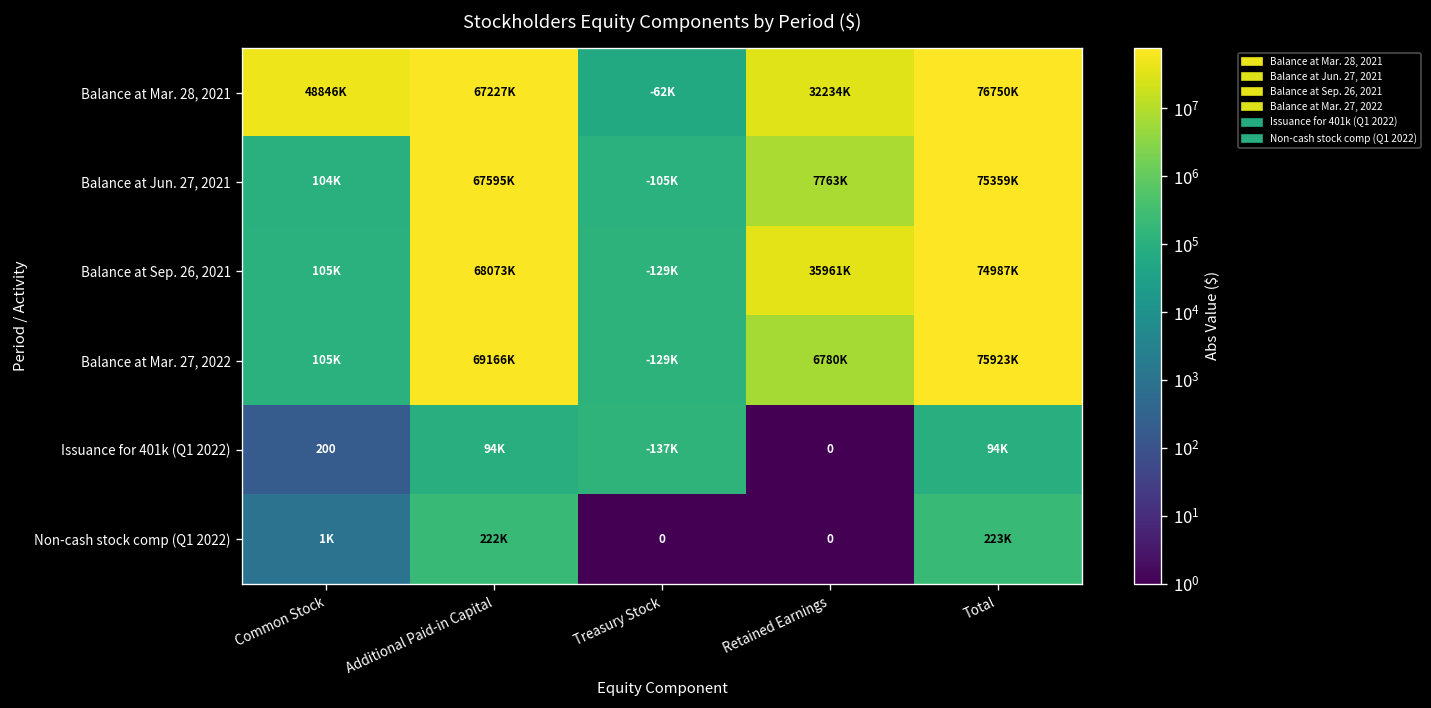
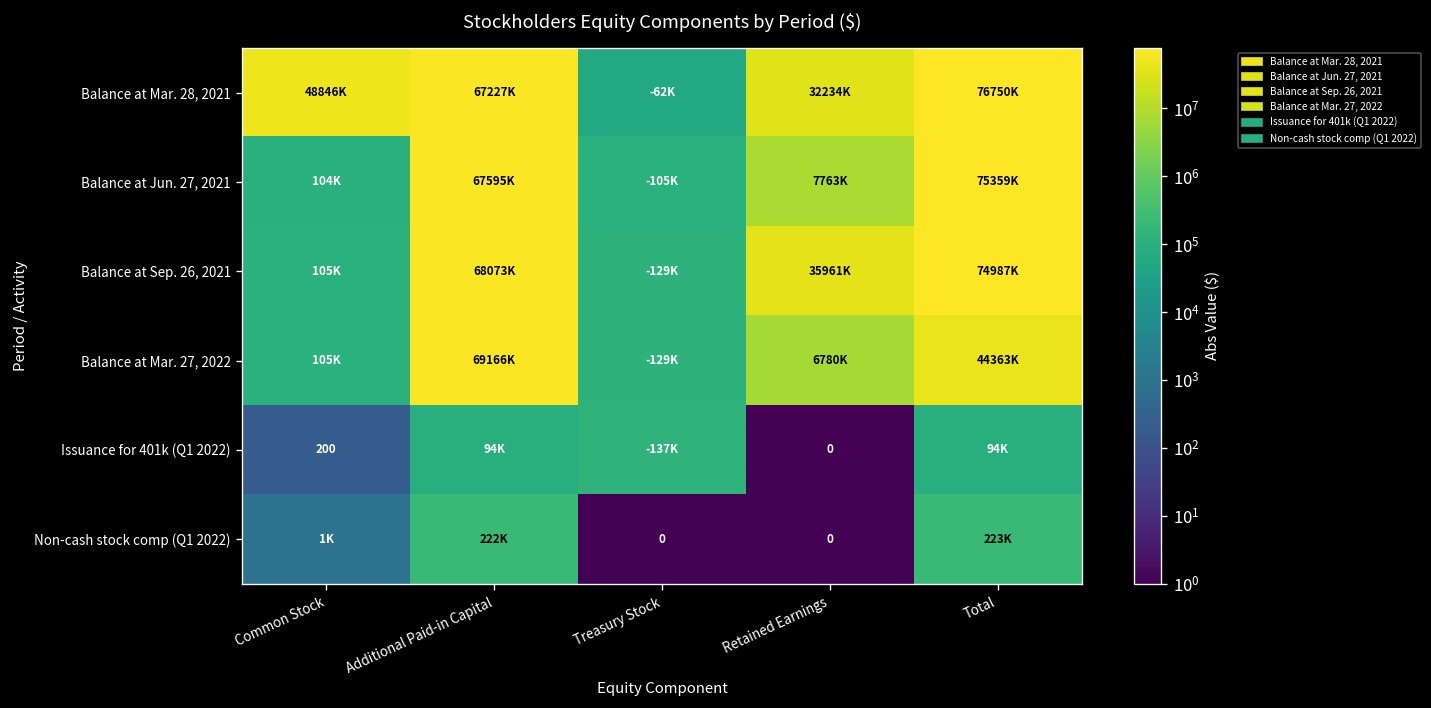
Balance at Mar. 27, 2022, Total: 75923K -> 44363K
